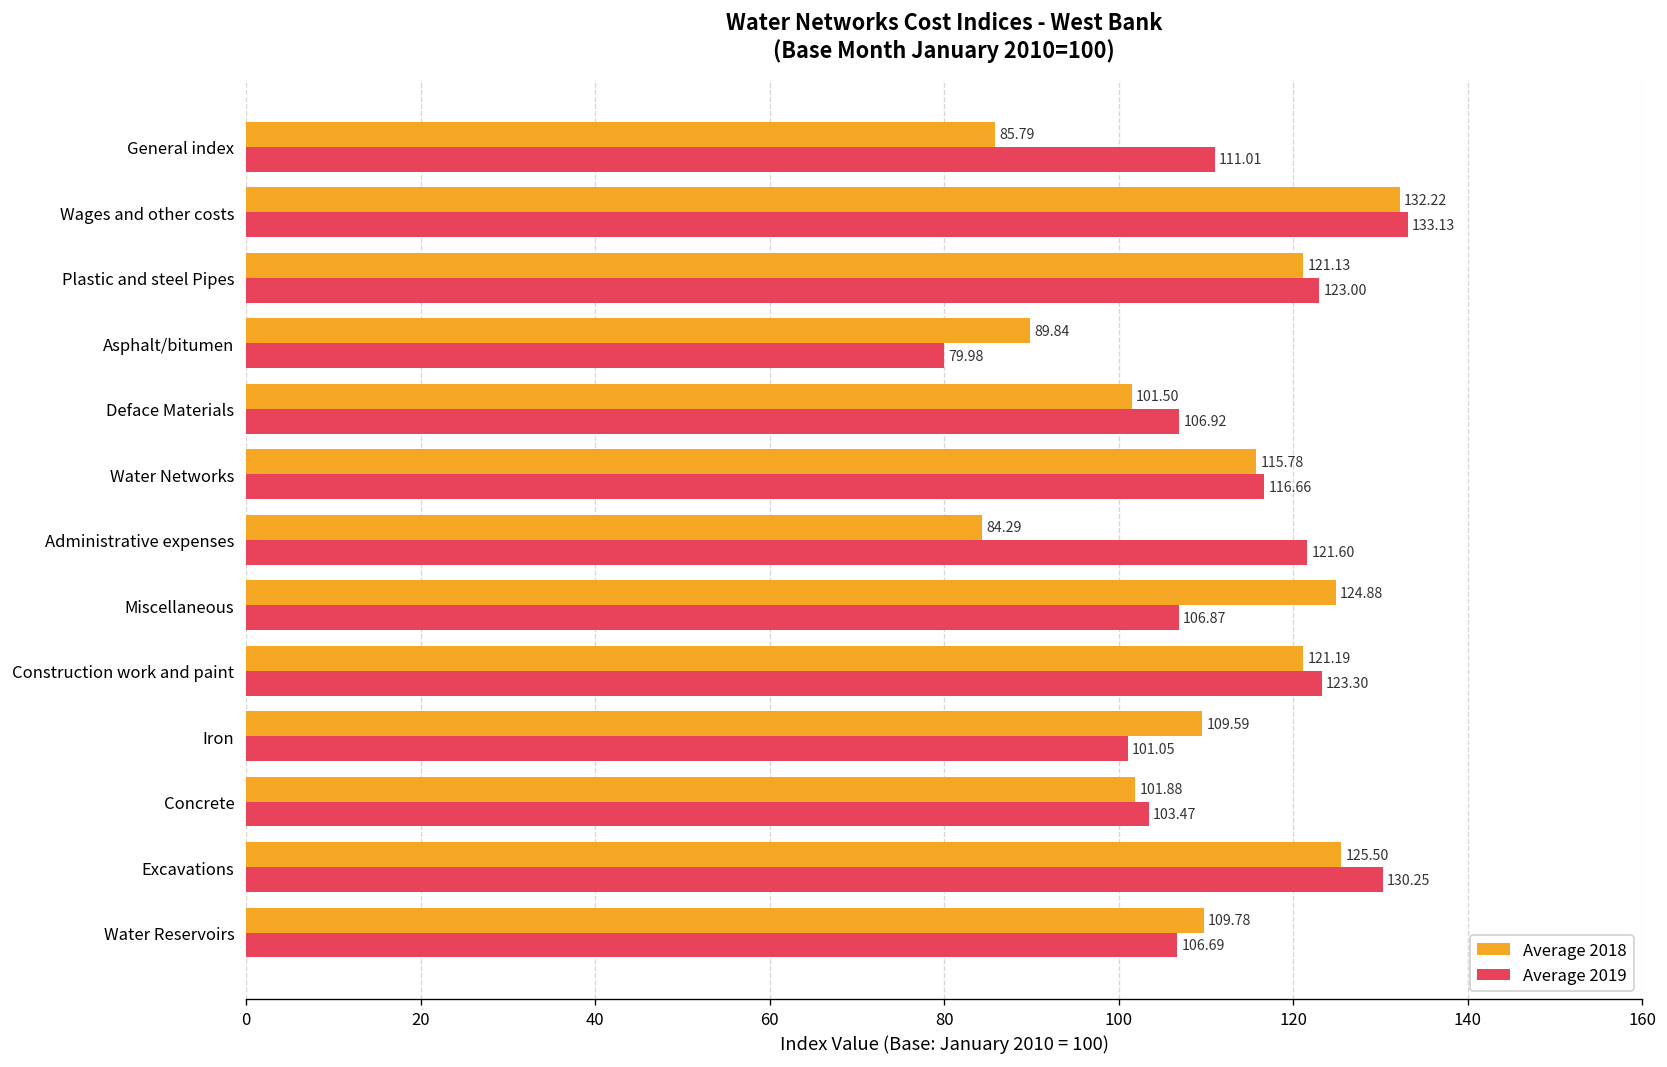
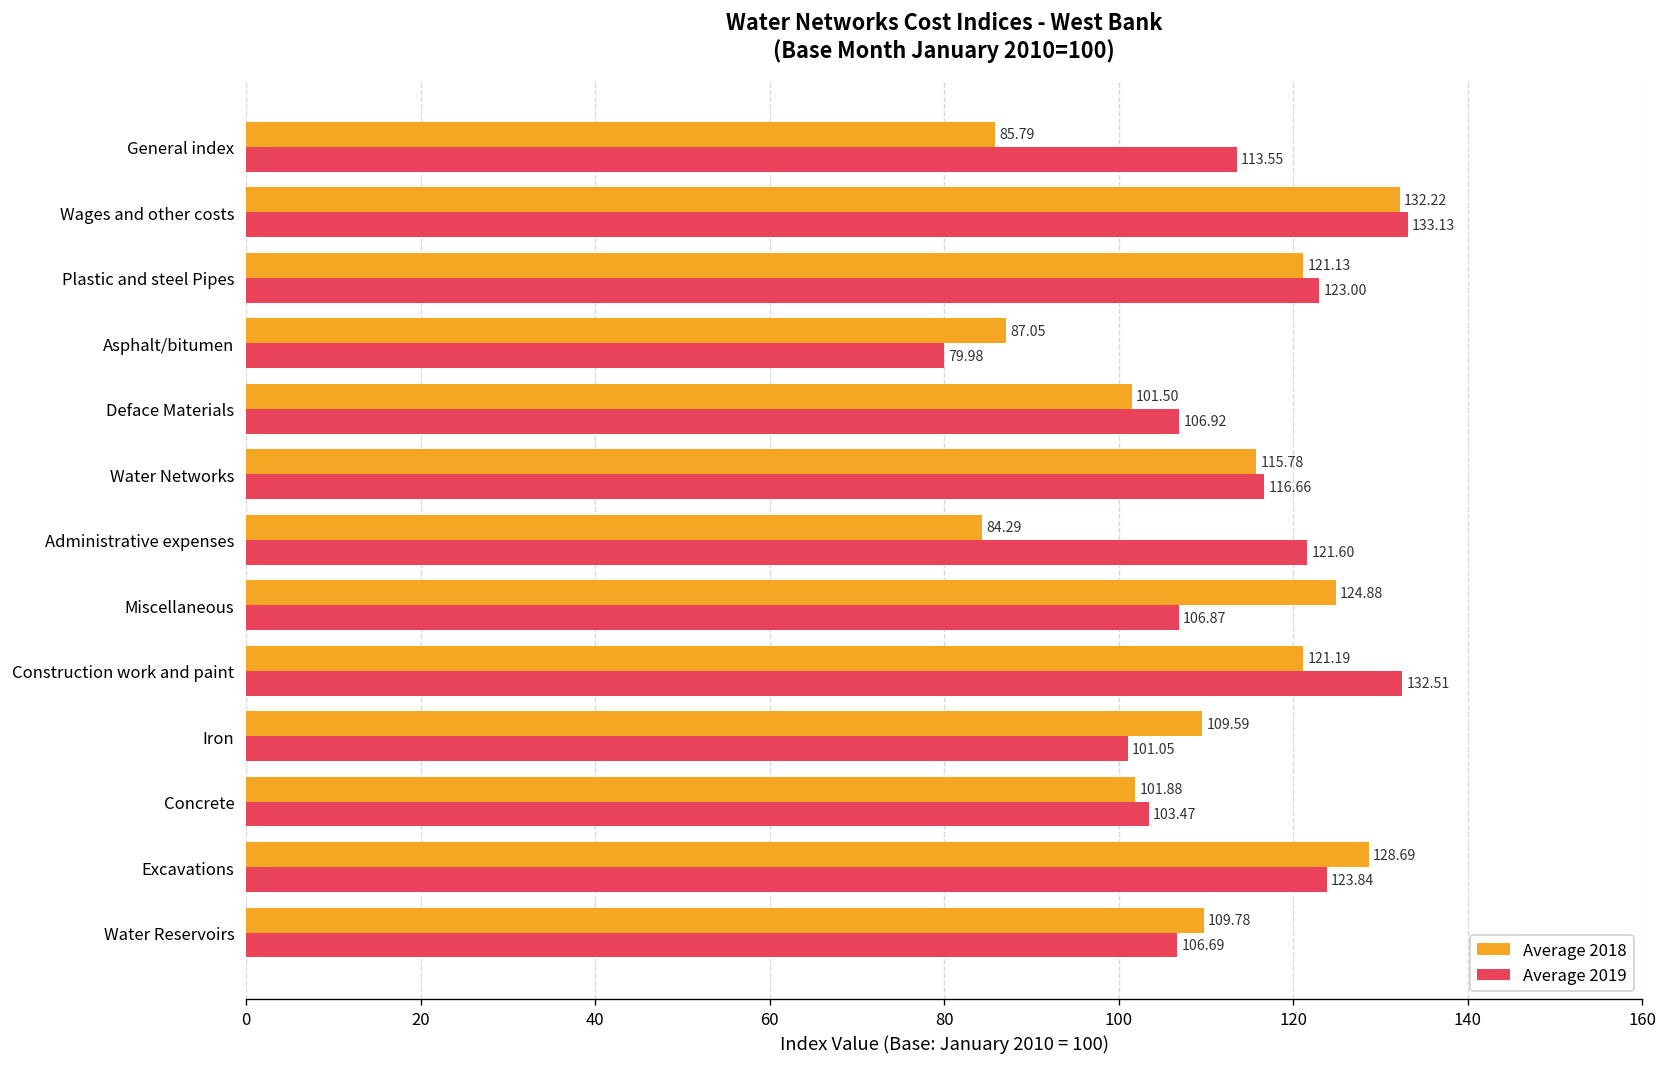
Average 2019, General index: 111.01 -> 113.55
Average 2018, Asphalt/bitumen: 89.84 -> 87.05
Average 2019, Construction work and paint: 123.30 -> 132.51
Average 2018, Excavations: 125.50 -> 128.69
Average 2019, Excavations: 130.25 -> 123.84
